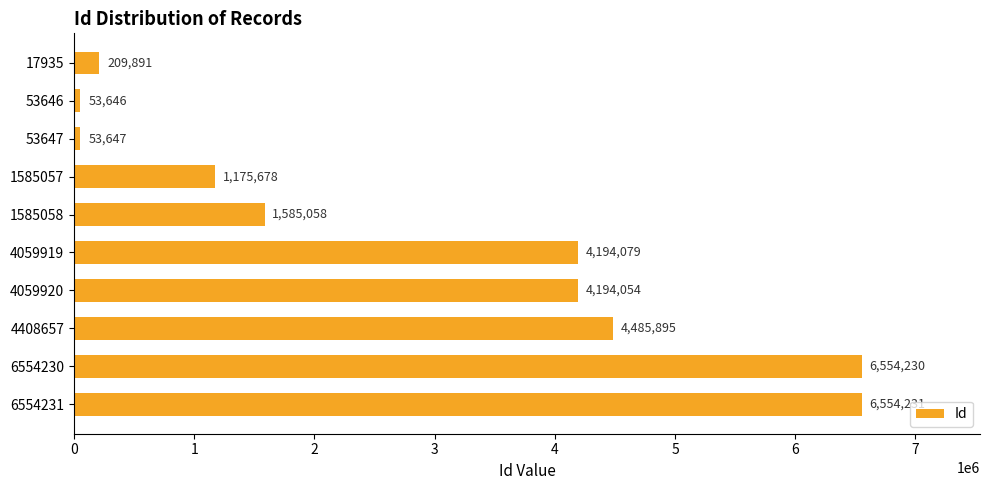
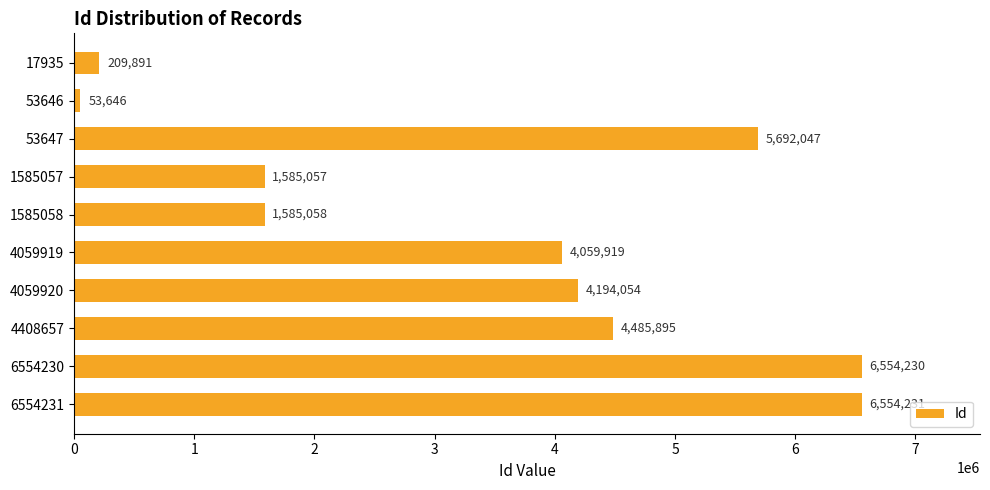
53647: 53,647 -> 5,692,047
1585057: 1,175,678 -> 1,585,057
4059919: 4,194,079 -> 4,059,919
